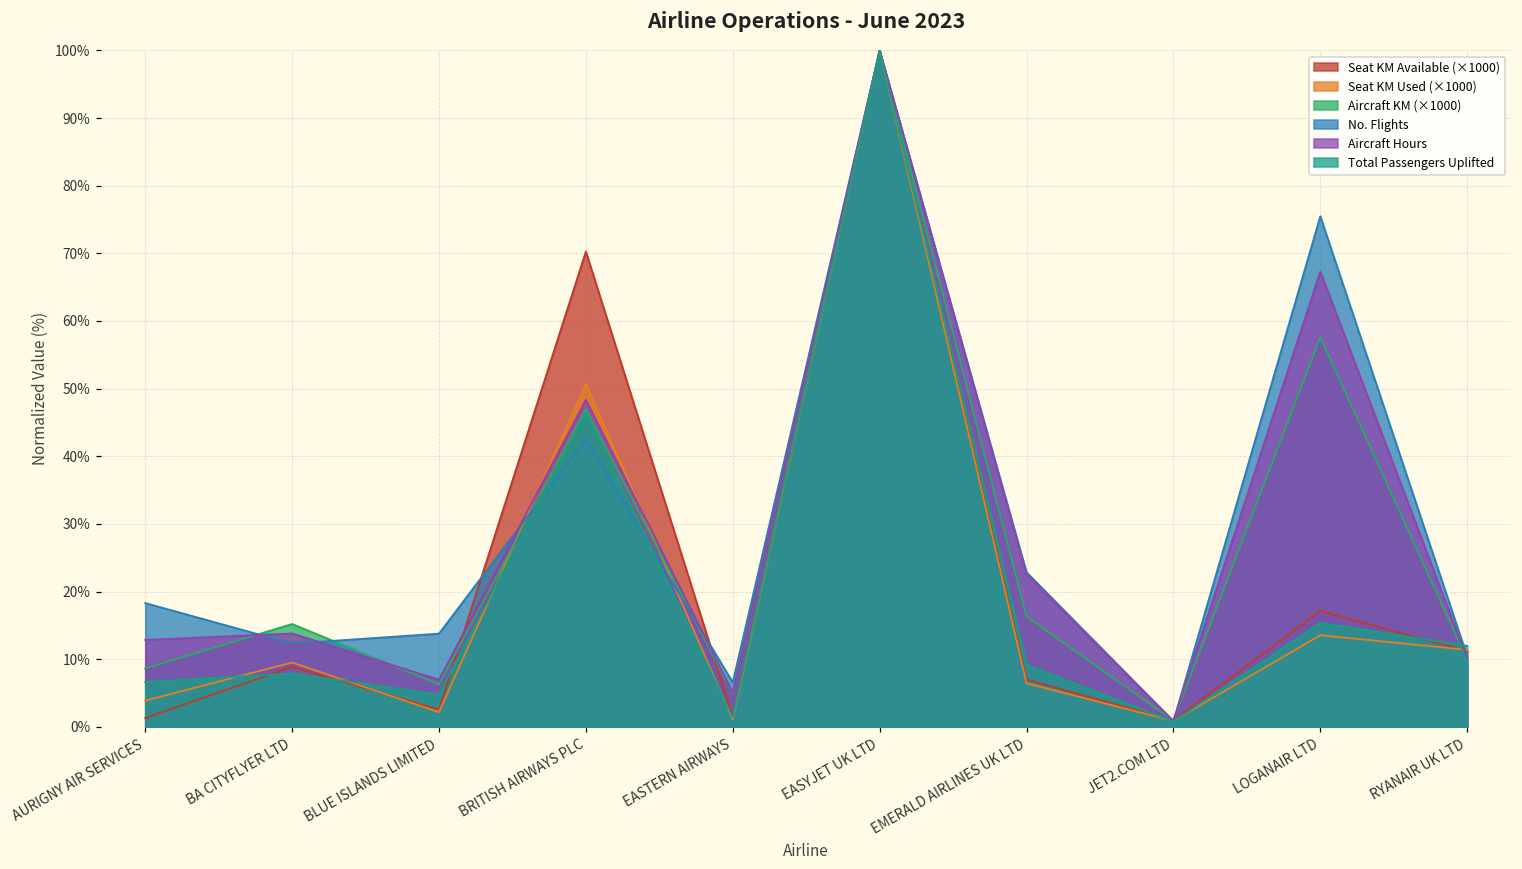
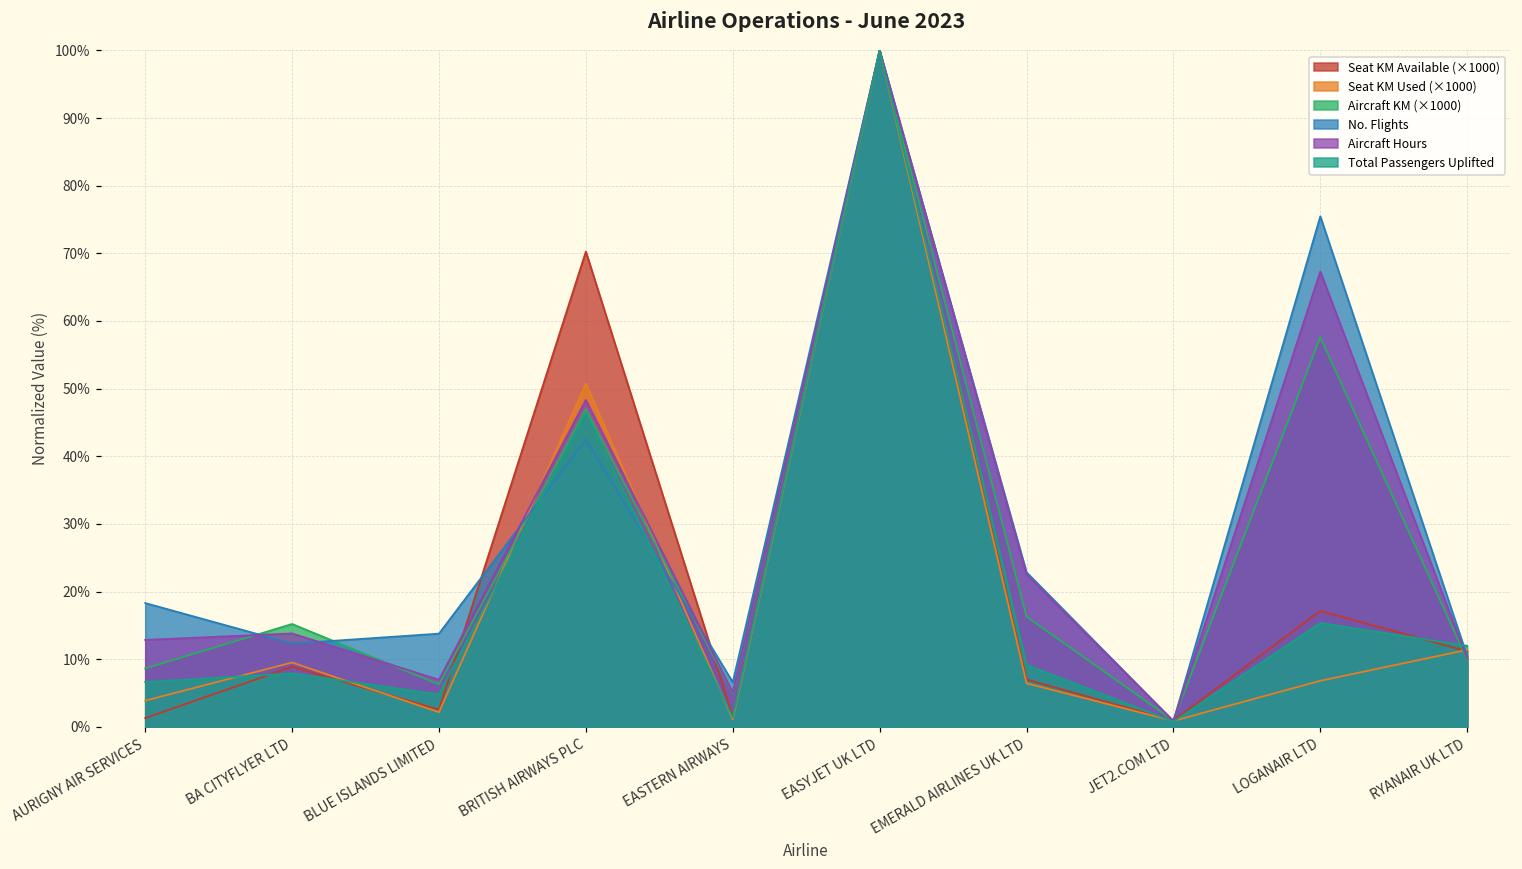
Seat KM Used (×1000), LOGANAIR LTD: 14% -> 7%
